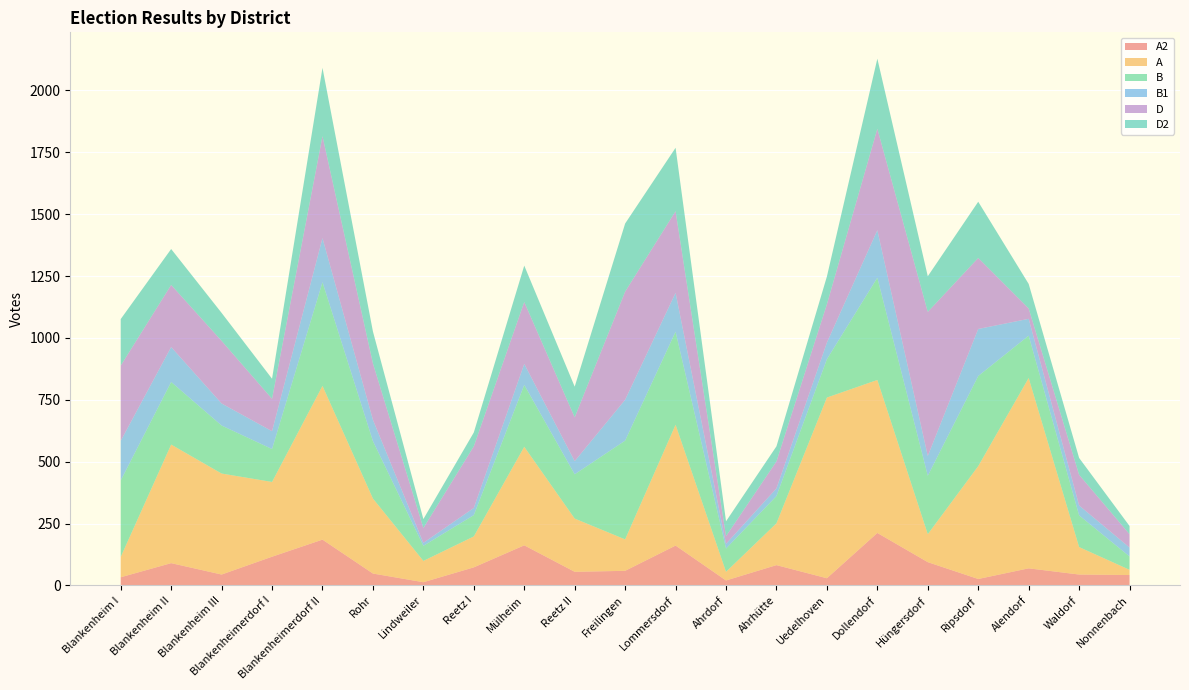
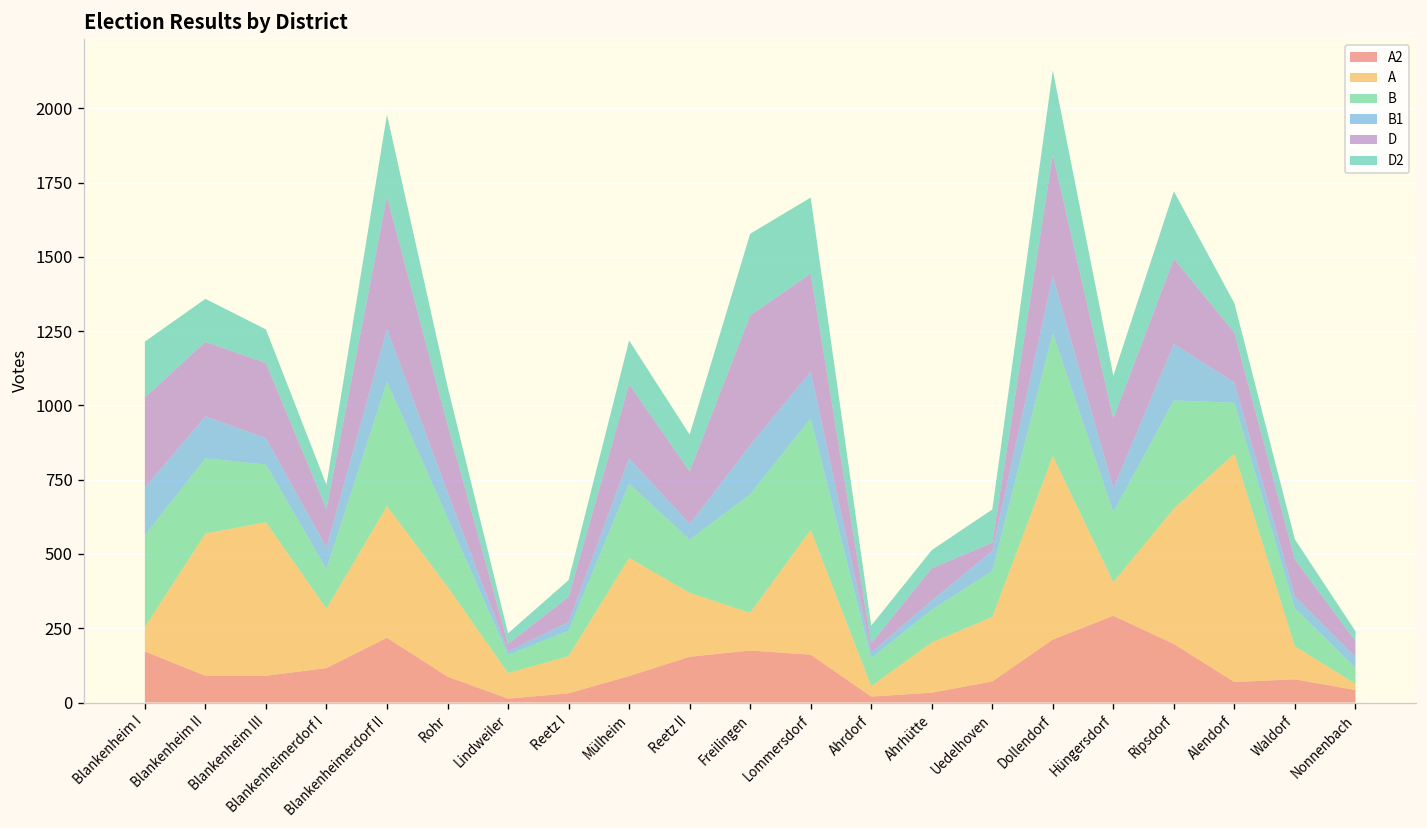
A2, Blankenheim I: 30 -> 170
A2, Blankenheim III: 40 -> 90
A, Blankenheim III: 410 -> 520
A, Blankenheimerdorf I: 300 -> 200
A2, Blankenheimerdorf II: 190 -> 220
A, Blankenheimerdorf II: 620 -> 440
D, Blankenheimerdorf II: 410 -> 450
A2, Rohr: 50 -> 90
D, Lindweiler: 60 -> 30
A2, Reetz I: 70 -> 30
D, Reetz I: 250 -> 90
A2, Mülheim: 160 -> 90
A2, Reetz II: 60 -> 150
A2, Freilingen: 60 -> 180
A, Lommersdorf: 490 -> 420
A2, Ahrhütte: 80 -> 30
A2, Uedelhoven: 30 -> 70
A, Uedelhoven: 730 -> 220
D, Uedelhoven: 160 -> 30
A2, Hüngersdorf: 90 -> 290
D, Hüngersdorf: 580 -> 240
A2, Ripsdorf: 30 -> 200
D, Alendorf: 40 -> 170
A2, Waldorf: 40 -> 80
